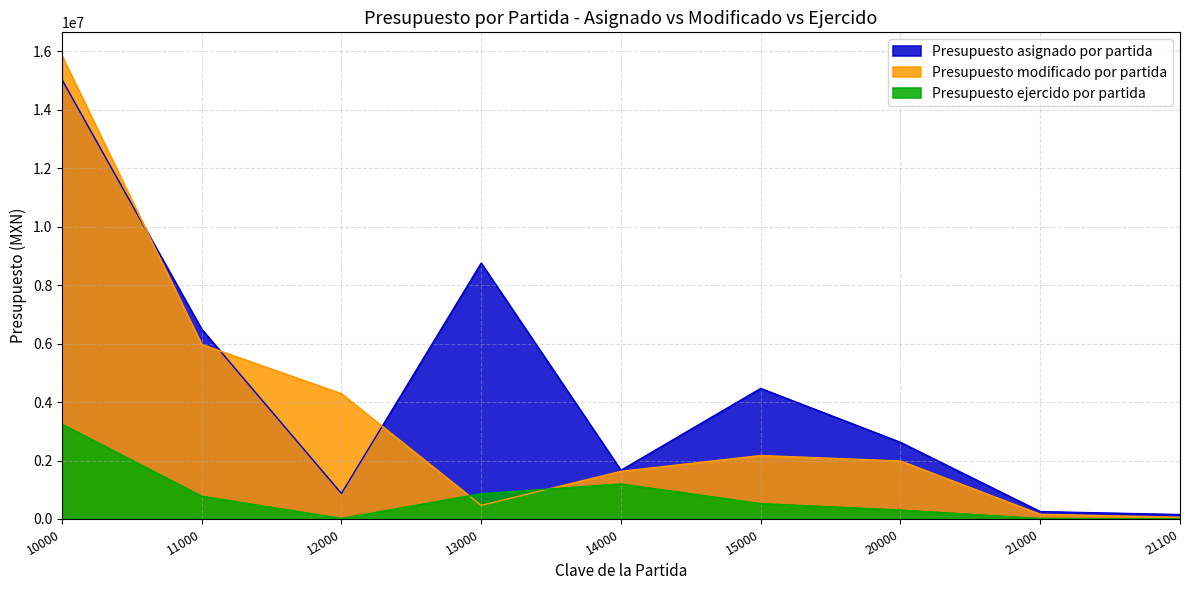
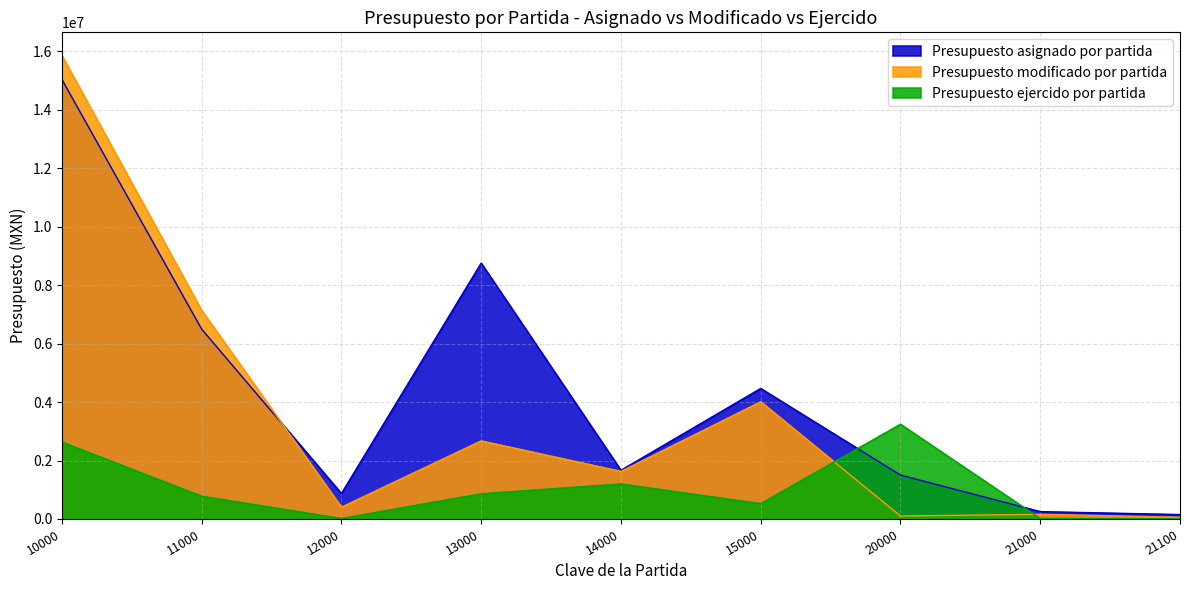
Presupuesto ejercido por partida, 10000: 3200000 -> 2600000
Presupuesto modificado por partida, 11000: 6000000 -> 7100000
Presupuesto modificado por partida, 12000: 4300000 -> 400000
Presupuesto modificado por partida, 13000: 500000 -> 2700000
Presupuesto modificado por partida, 15000: 2200000 -> 4000000
Presupuesto asignado por partida, 20000: 2600000 -> 1500000
Presupuesto modificado por partida, 20000: 2000000 -> 100000
Presupuesto ejercido por partida, 20000: 300000 -> 3200000
